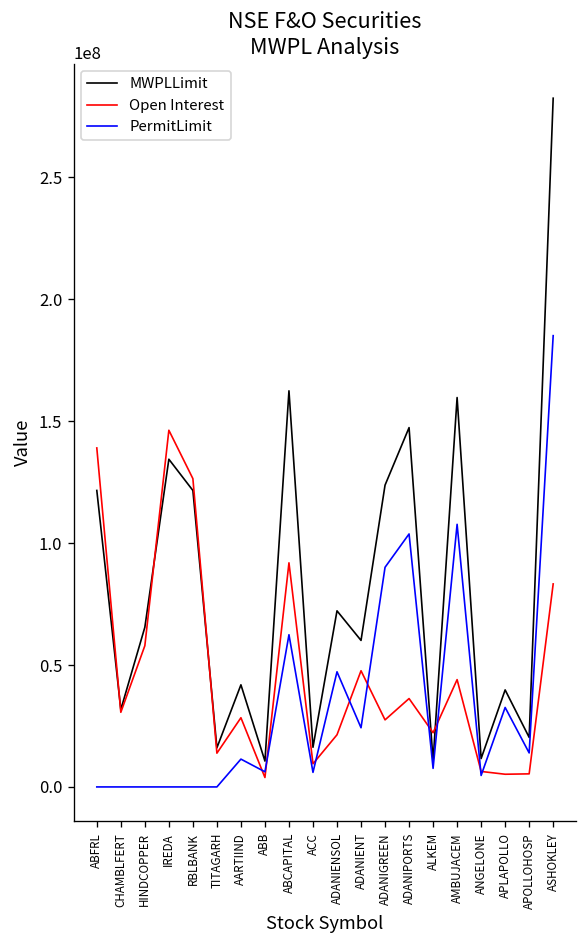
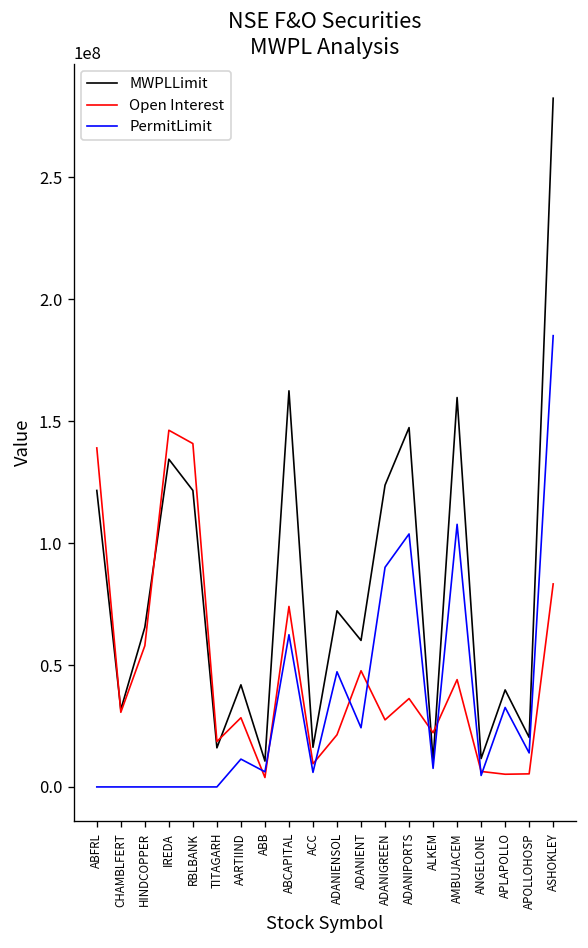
Open Interest, RBLBANK: 126000000 -> 141000000
Open Interest, TITAGARH: 14000000 -> 19000000
Open Interest, ABCAPITAL: 92000000 -> 74000000
